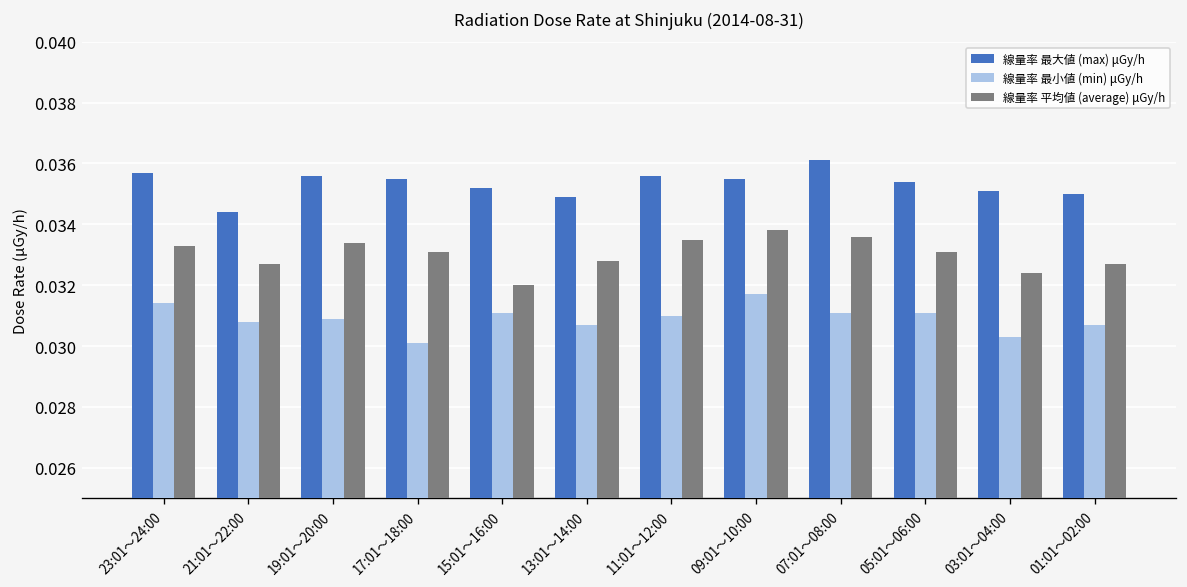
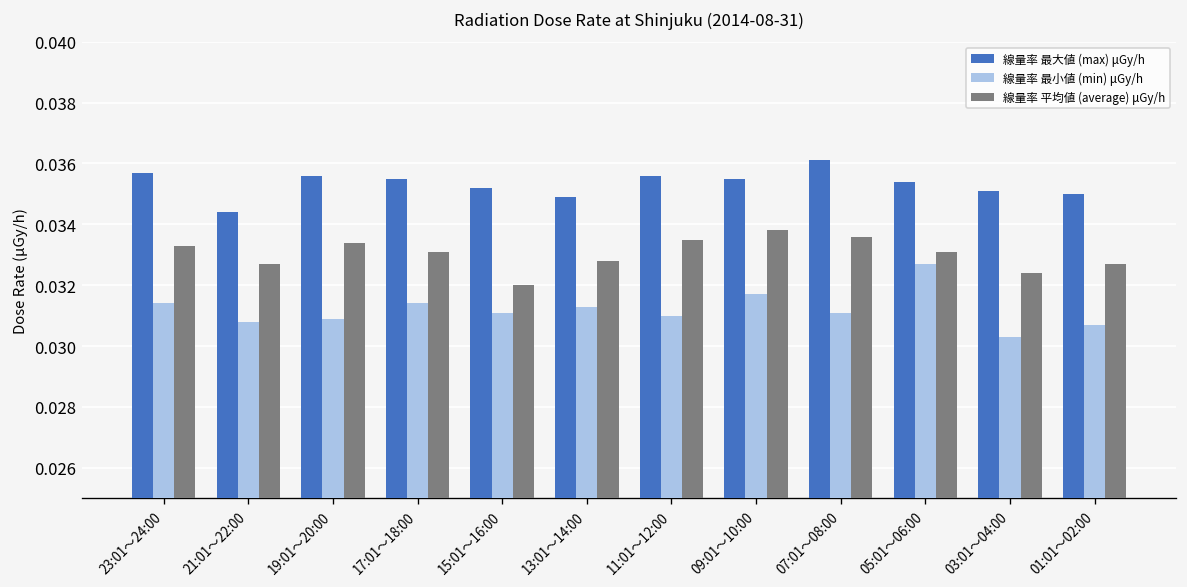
線量率 最小値 (min) μGy/h, 17:01～18:00: 0.0301 -> 0.0314
線量率 最小値 (min) μGy/h, 13:01～14:00: 0.0307 -> 0.0313
線量率 最小値 (min) μGy/h, 05:01～06:00: 0.0311 -> 0.0327
